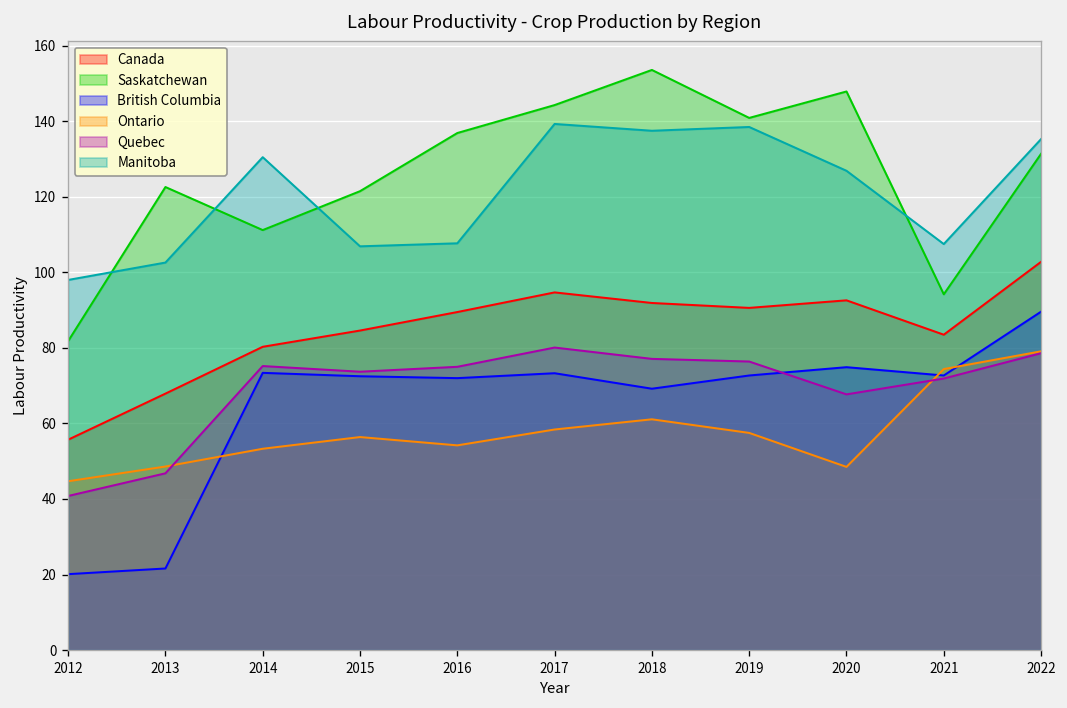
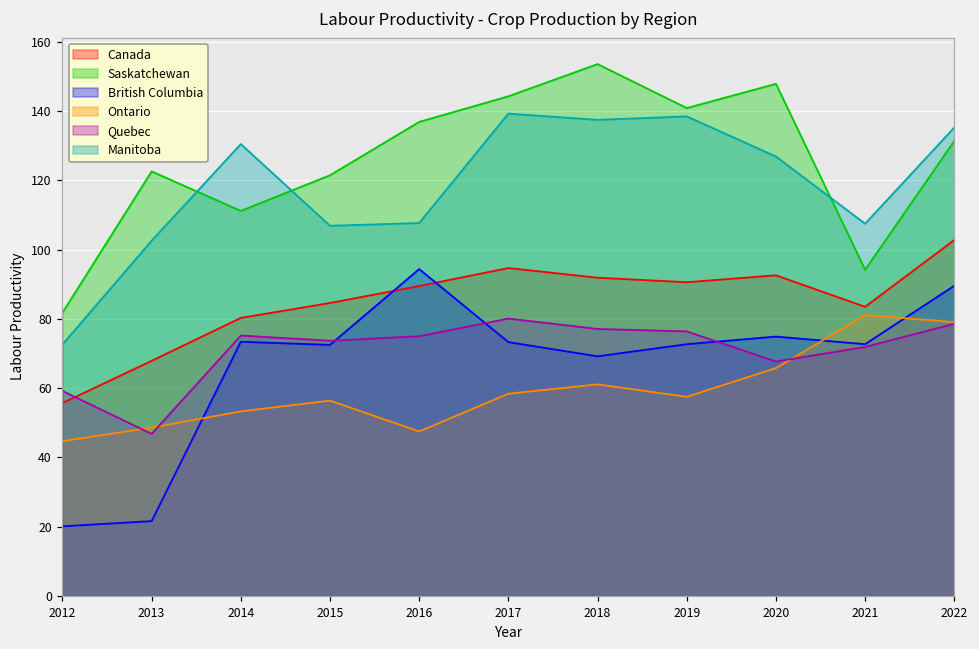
Quebec, 2012: 41 -> 59
Manitoba, 2012: 98 -> 73
British Columbia, 2016: 72 -> 94
Ontario, 2016: 54 -> 48
Ontario, 2020: 49 -> 66
Ontario, 2021: 74 -> 81
